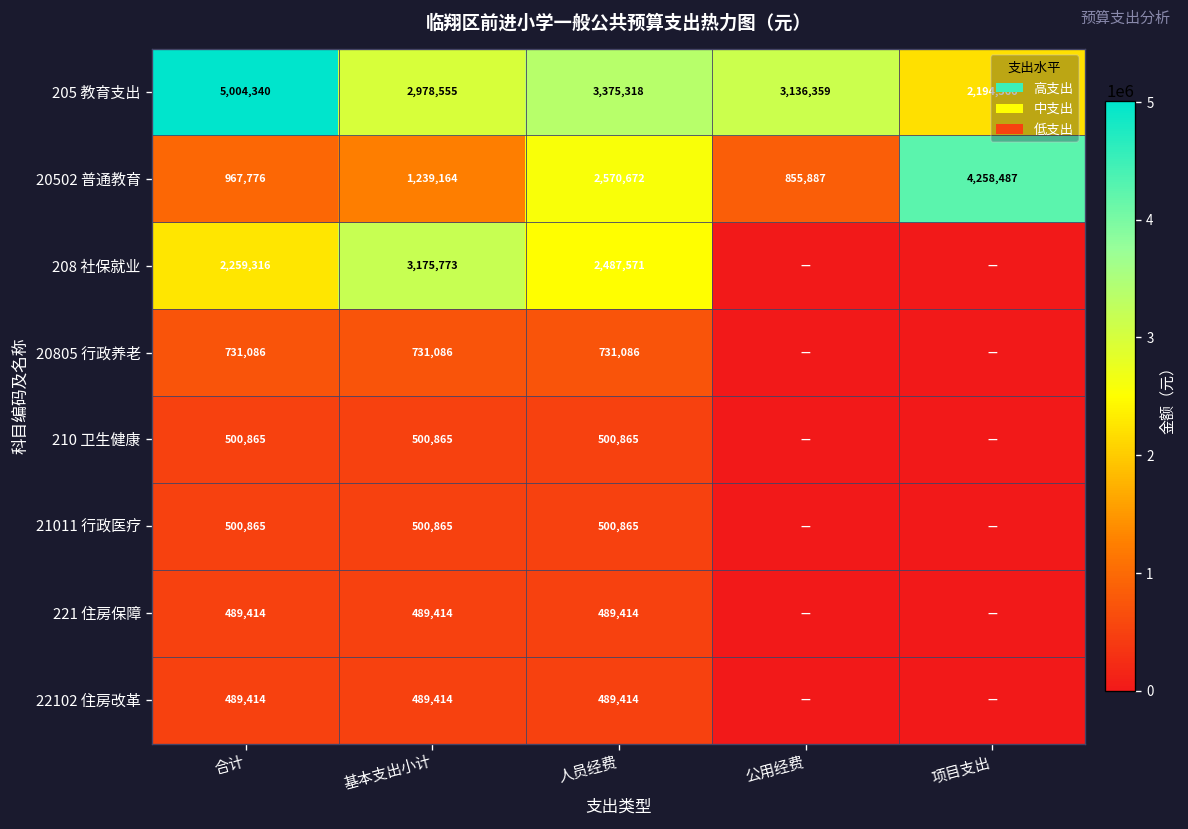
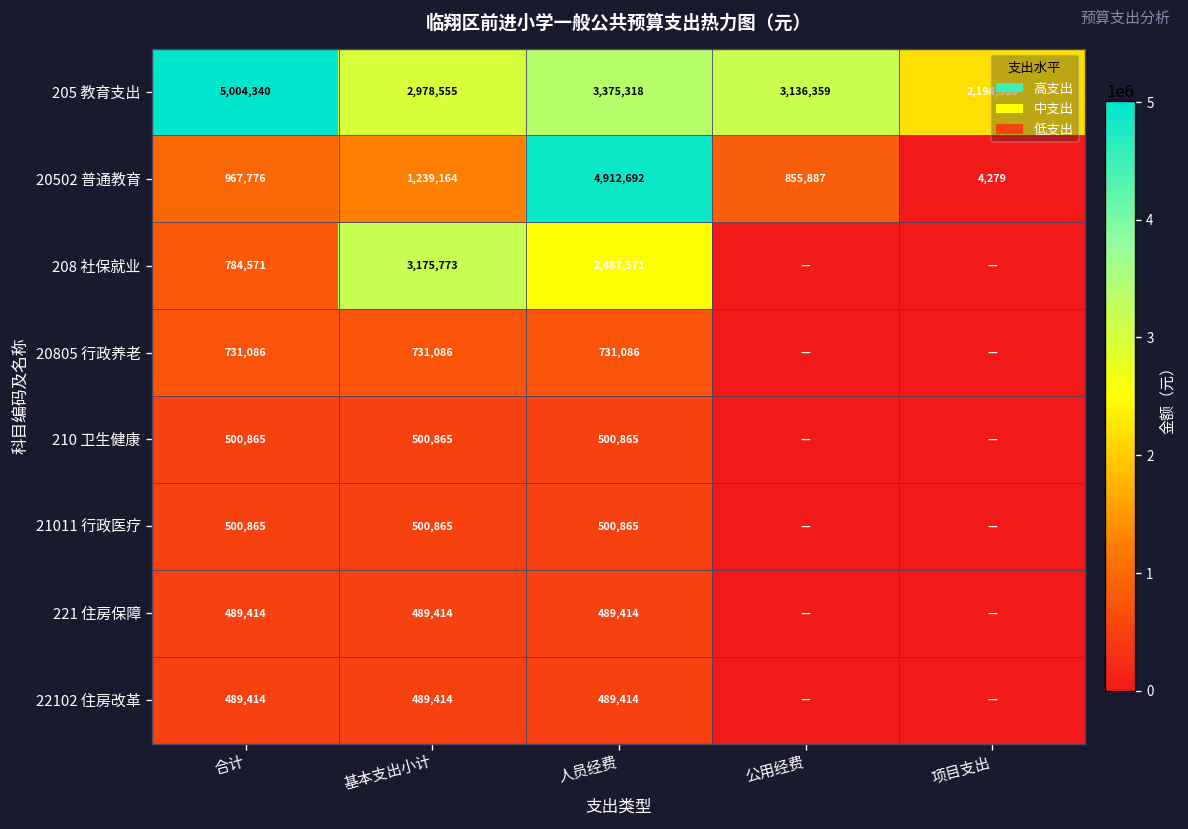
20502 普通教育, 人员经费: 2,570,672 -> 4,912,692
20502 普通教育, 项目支出: 4,258,487 -> 4,279
208 社保就业, 合计: 2,259,316 -> 784,571
